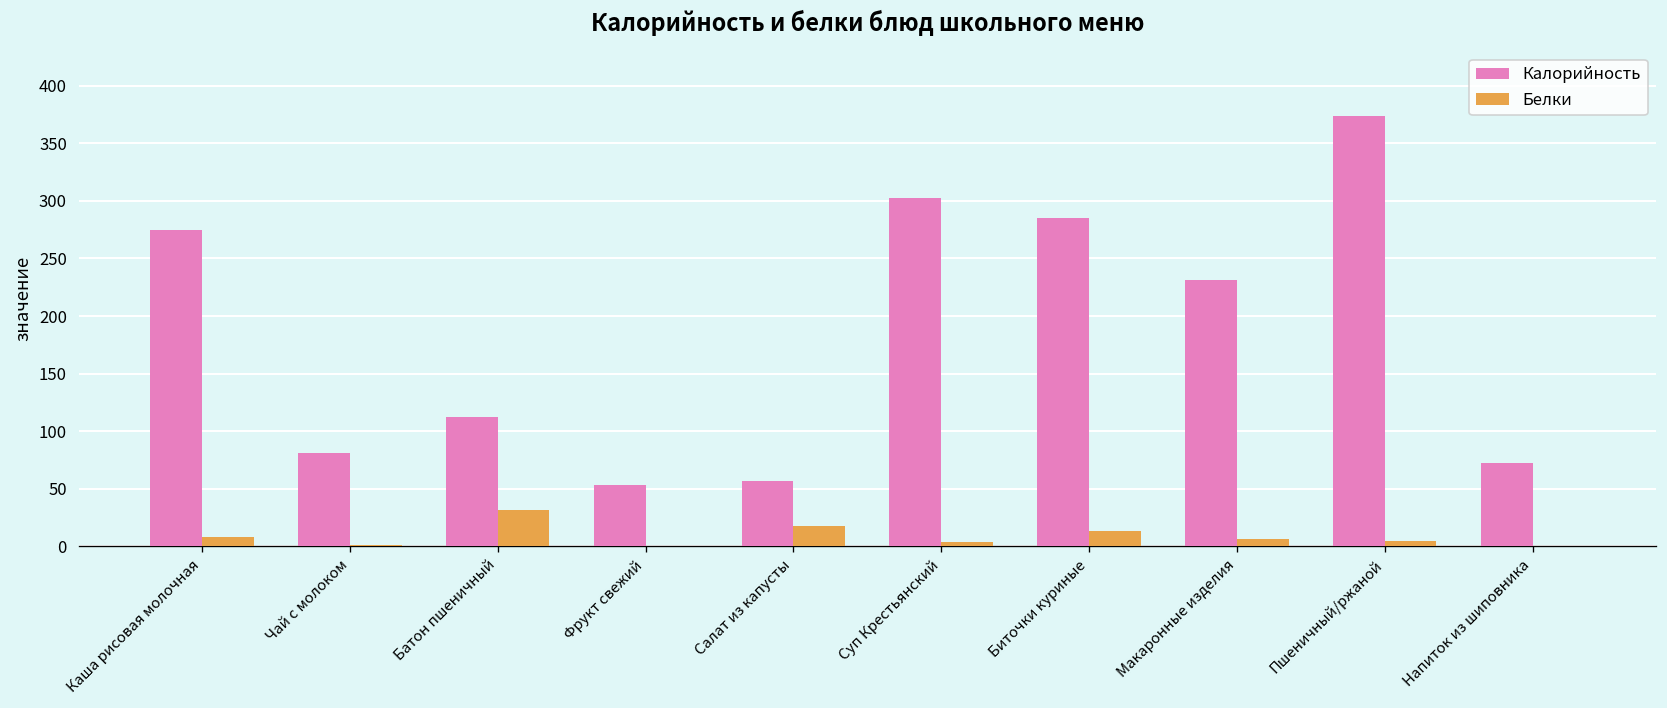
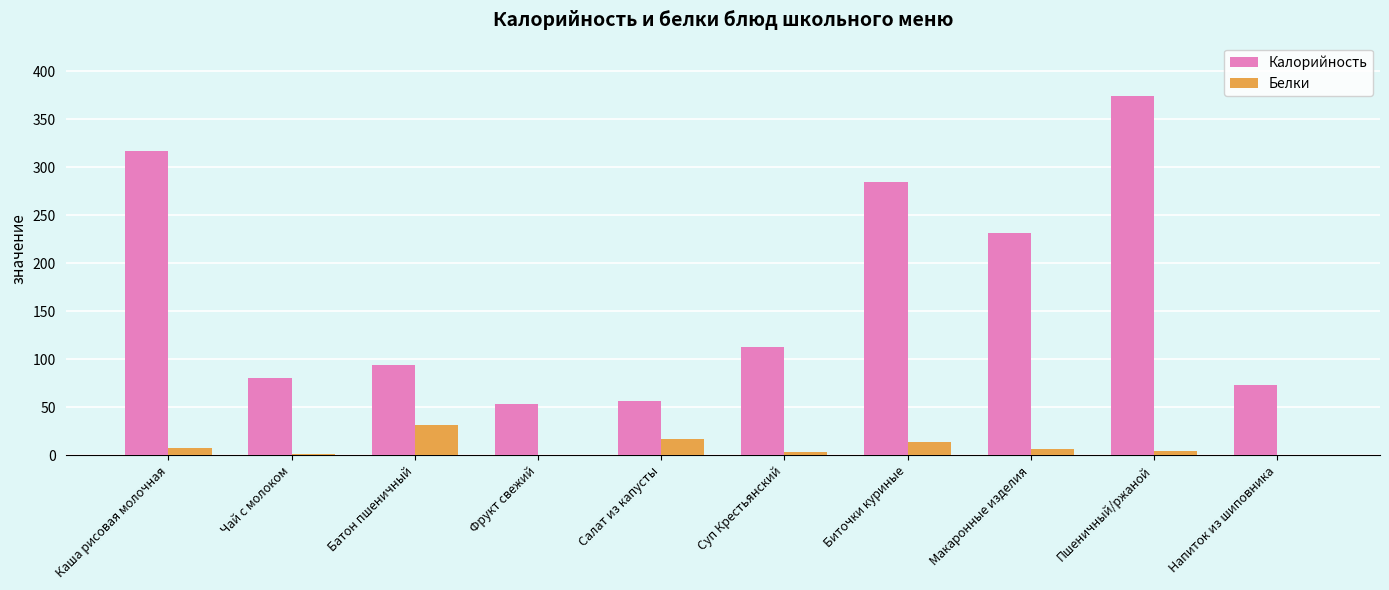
Калорийность, Каша рисовая молочная: 280 -> 320
Калорийность, Батон пшеничный: 110 -> 90
Калорийность, Суп Крестьянский: 300 -> 110
